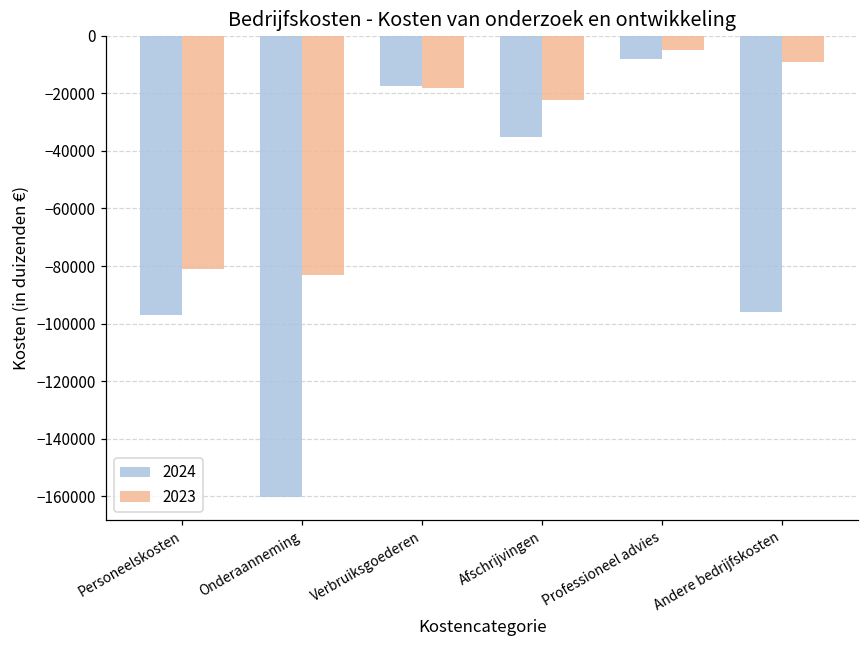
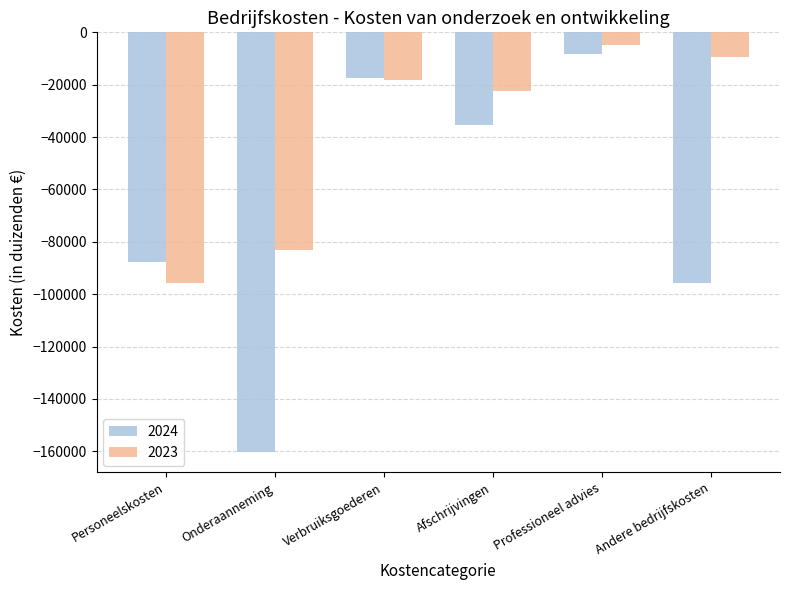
2024, Personeelskosten: -97000 -> -88000
2023, Personeelskosten: -81000 -> -96000
